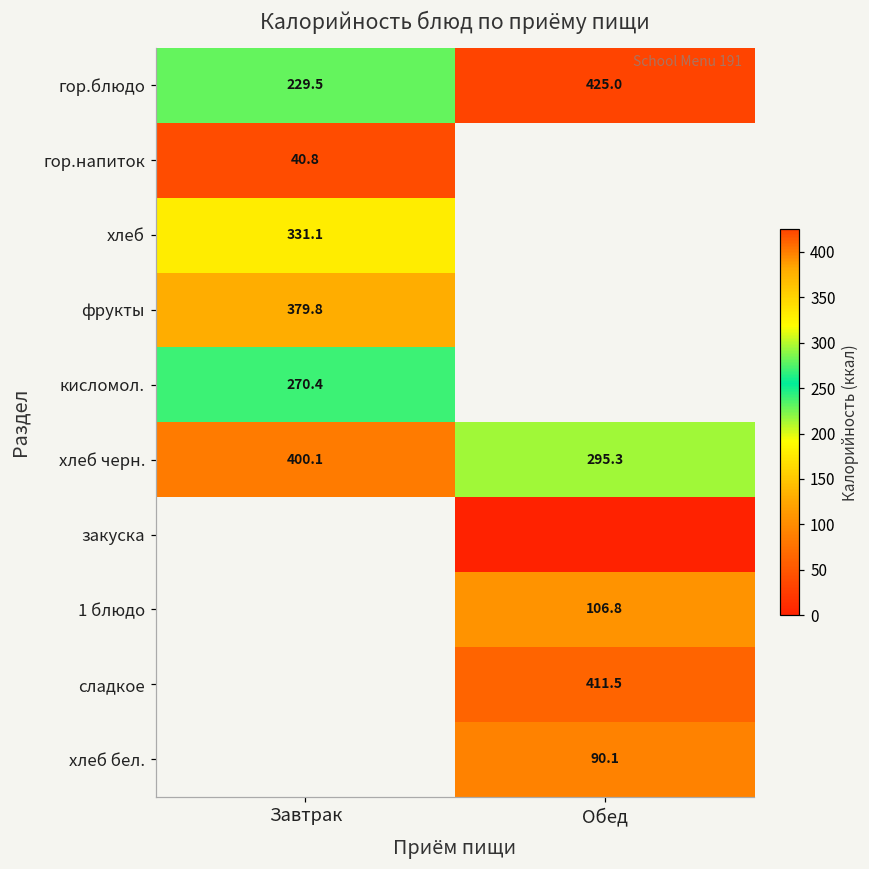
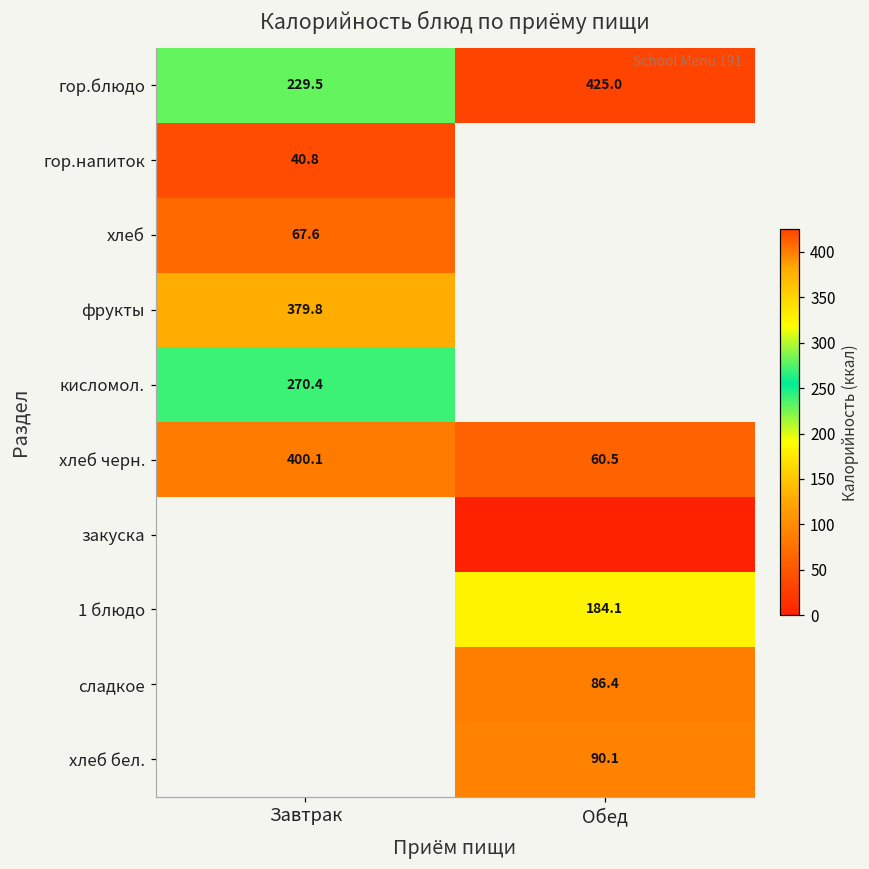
хлеб, Завтрак: 331.1 -> 67.6
хлеб черн., Обед: 295.3 -> 60.5
1 блюдо, Обед: 106.8 -> 184.1
сладкое, Обед: 411.5 -> 86.4
